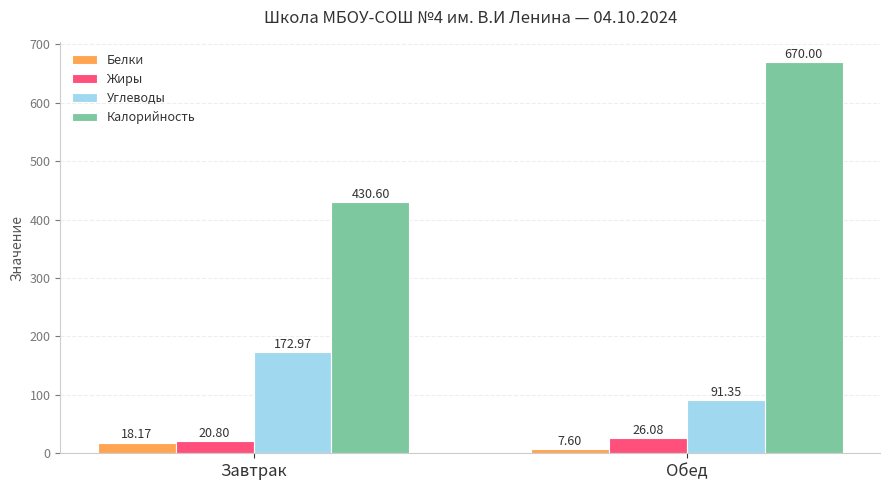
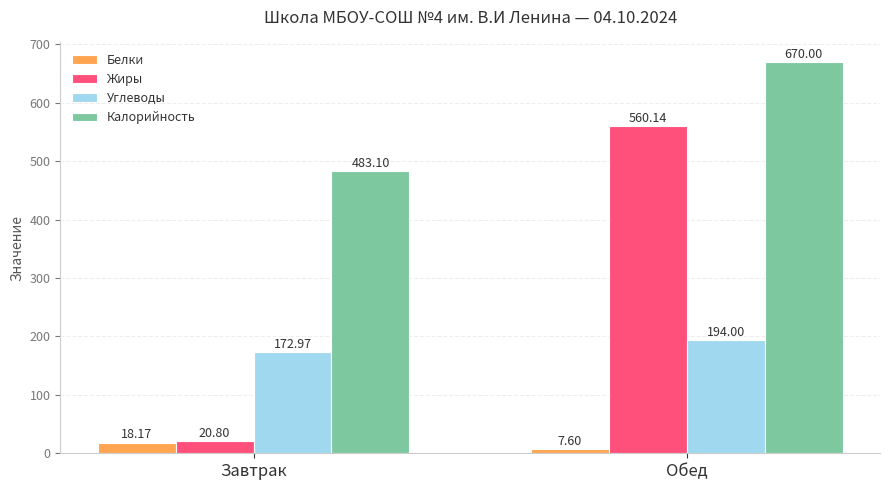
Калорийность, Завтрак: 430.60 -> 483.10
Жиры, Обед: 26.08 -> 560.14
Углеводы, Обед: 91.35 -> 194.00
